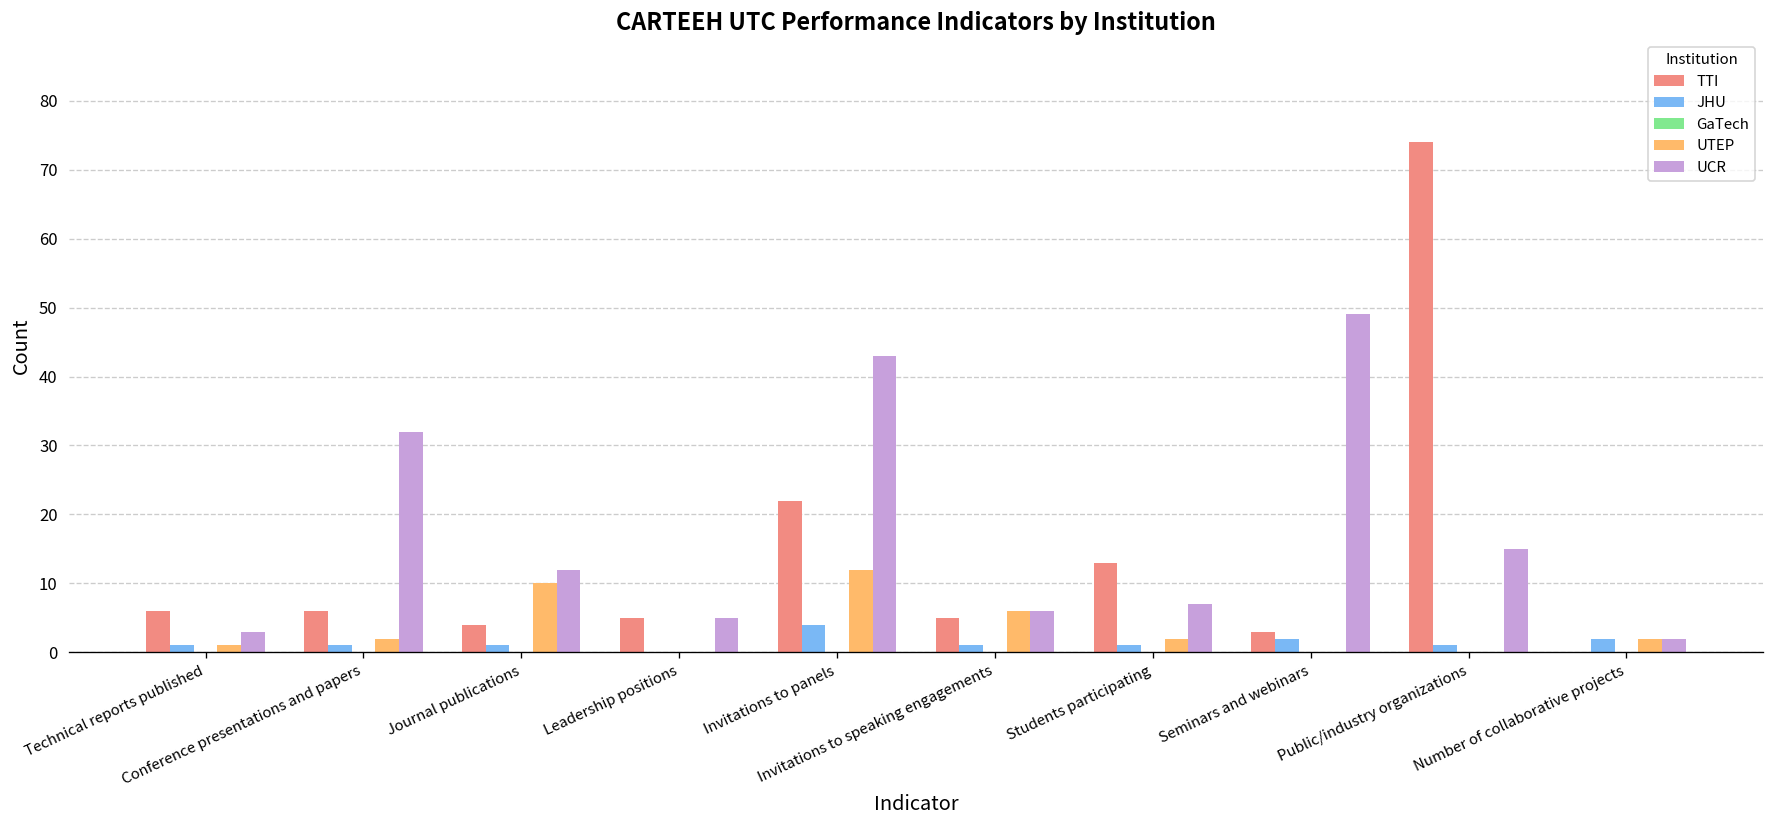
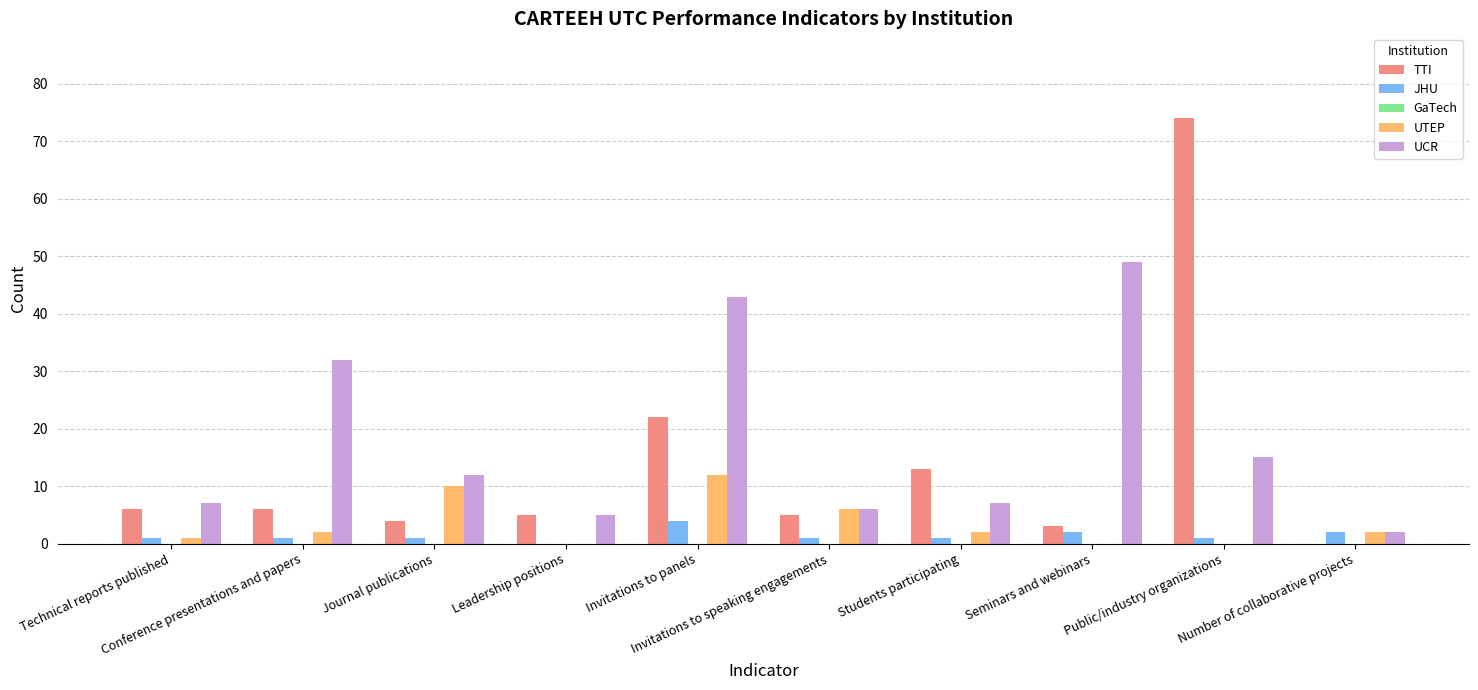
UCR, Technical reports published: 3 -> 7
